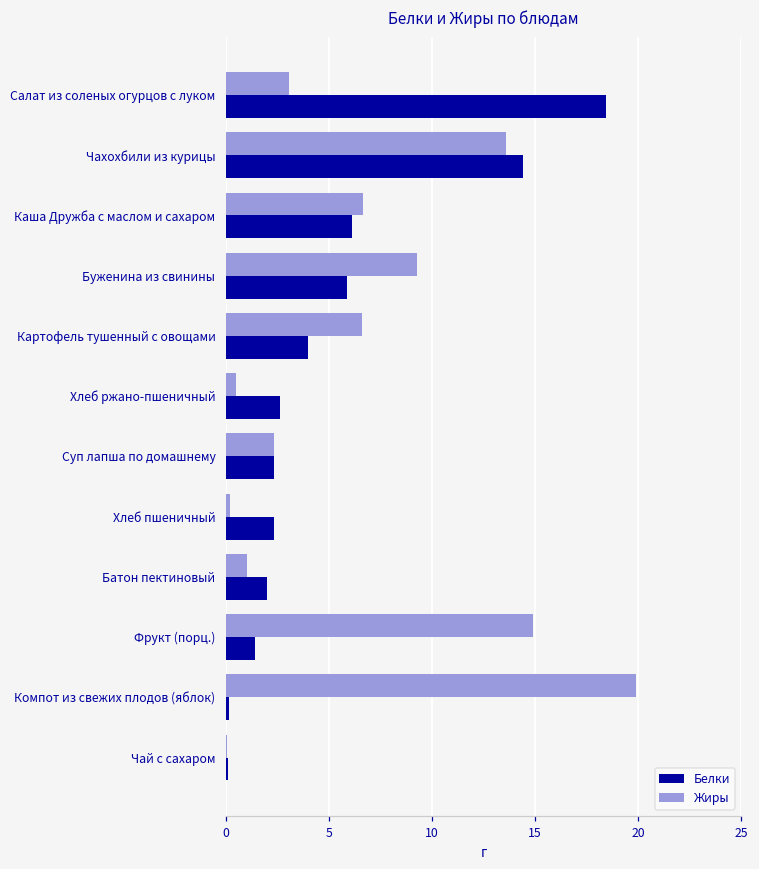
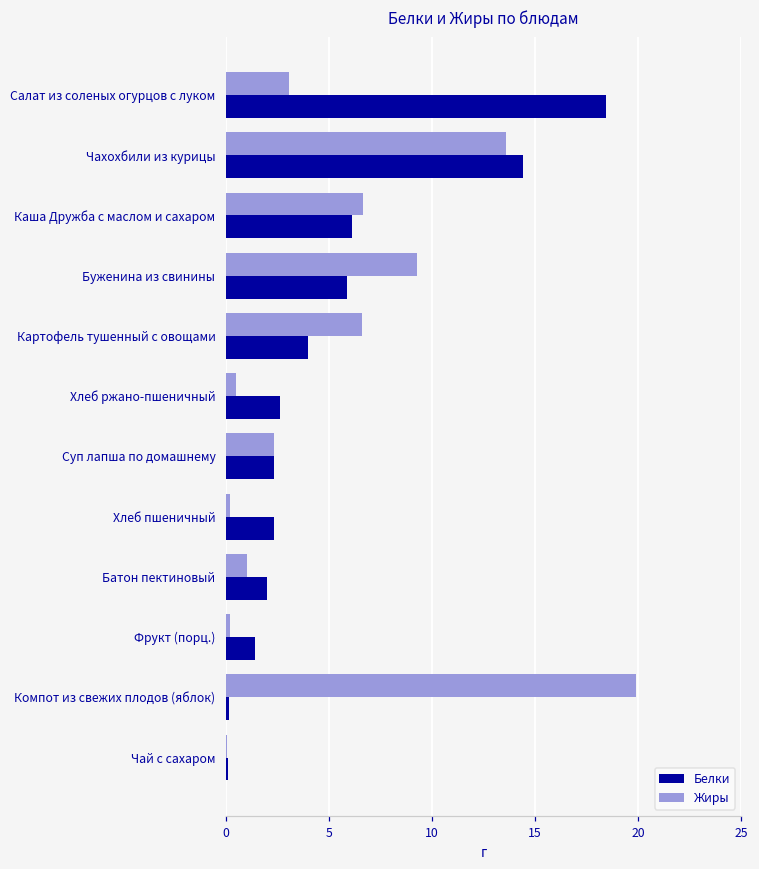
Жиры, Фрукт (порц.): 14.9 -> 0.2
